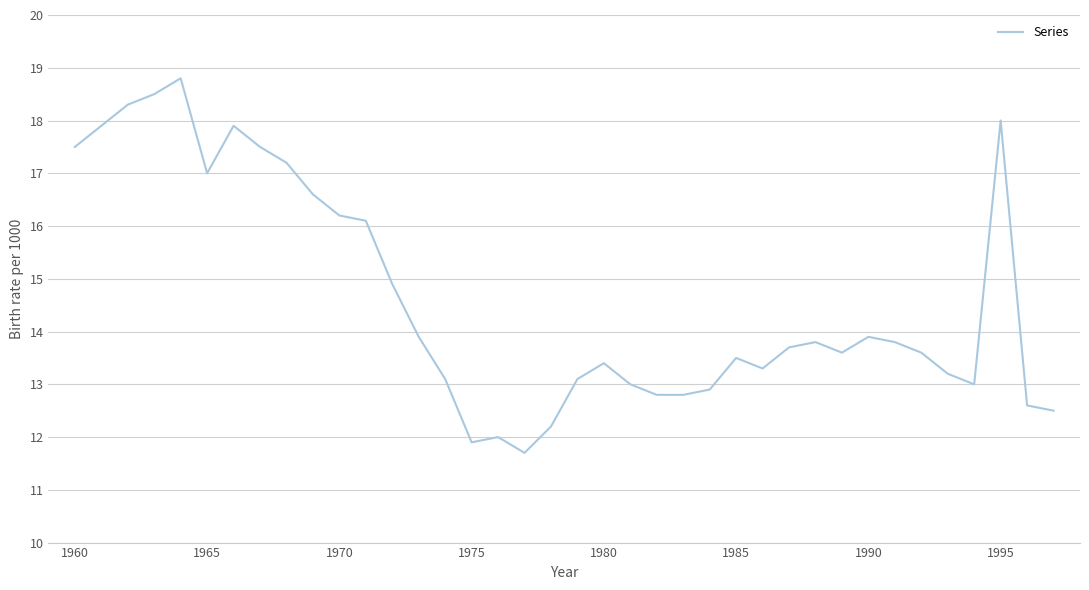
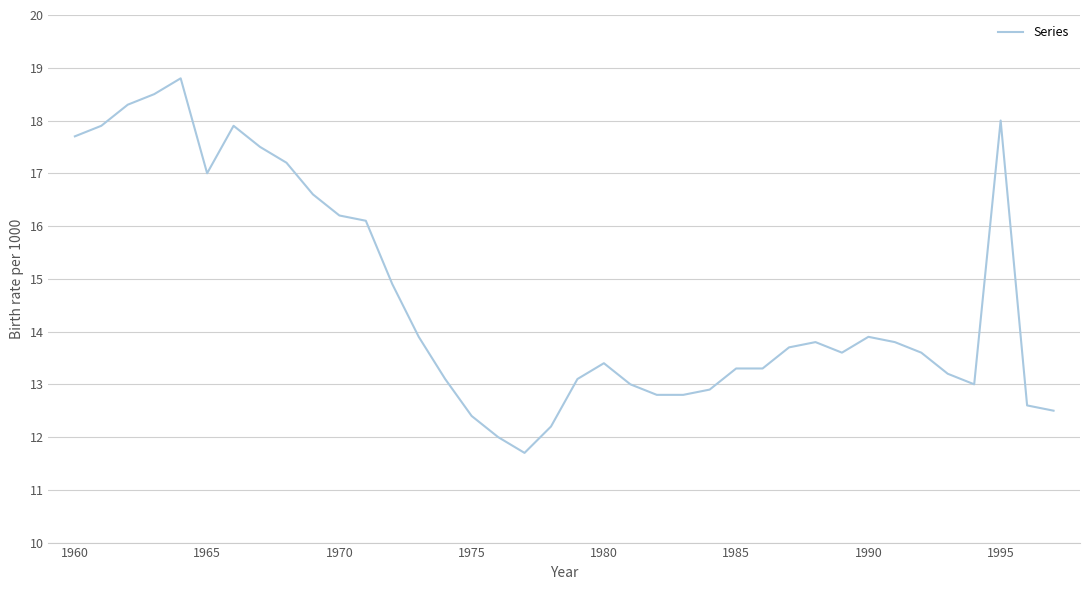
1960: 17.5 -> 17.7
1975: 11.9 -> 12.4
1985: 13.5 -> 13.3
